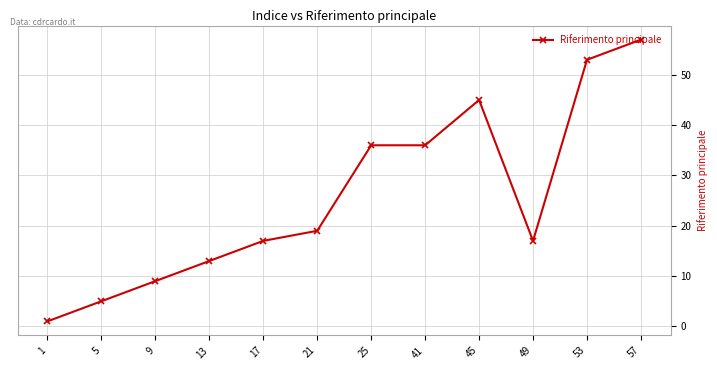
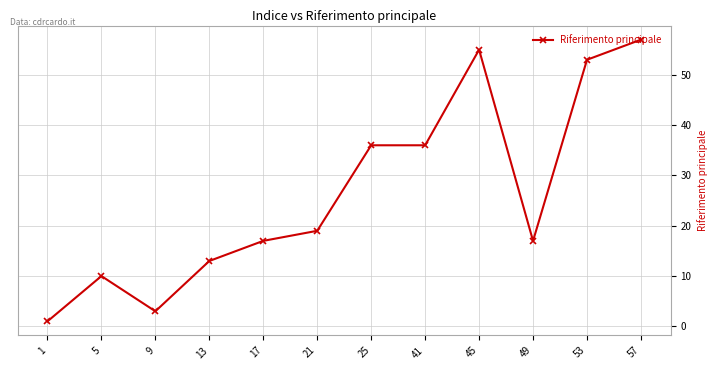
5: 5 -> 10
9: 9 -> 3
45: 45 -> 55
